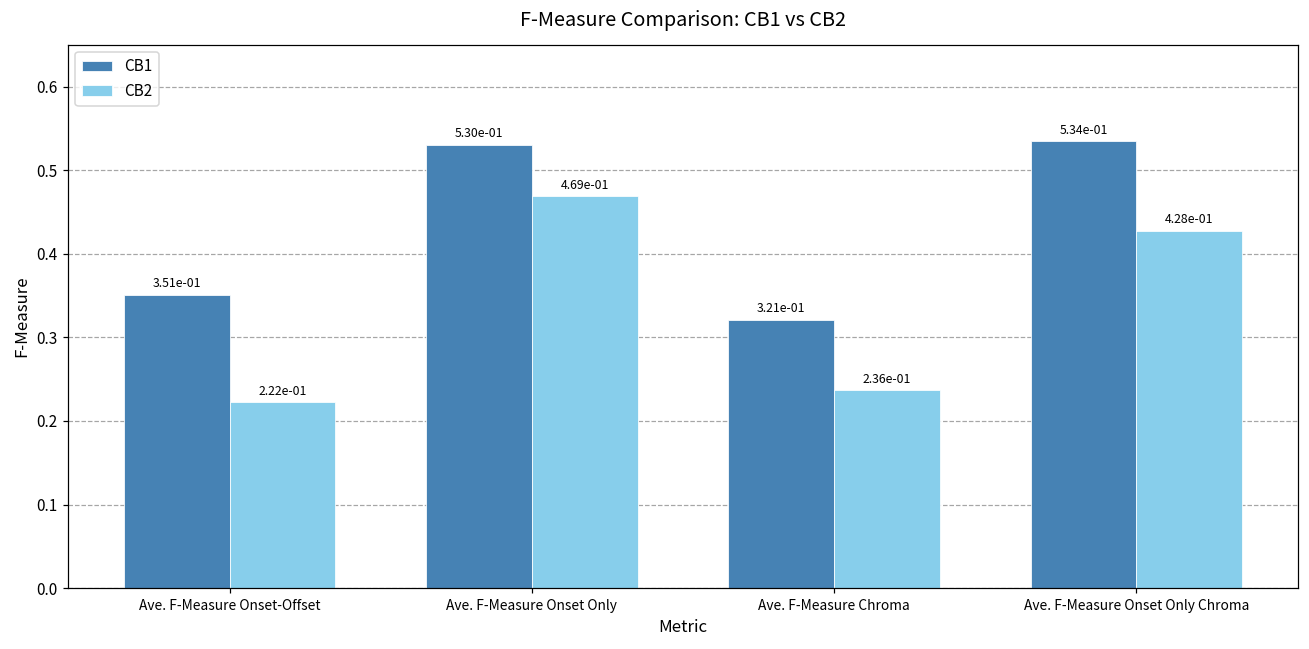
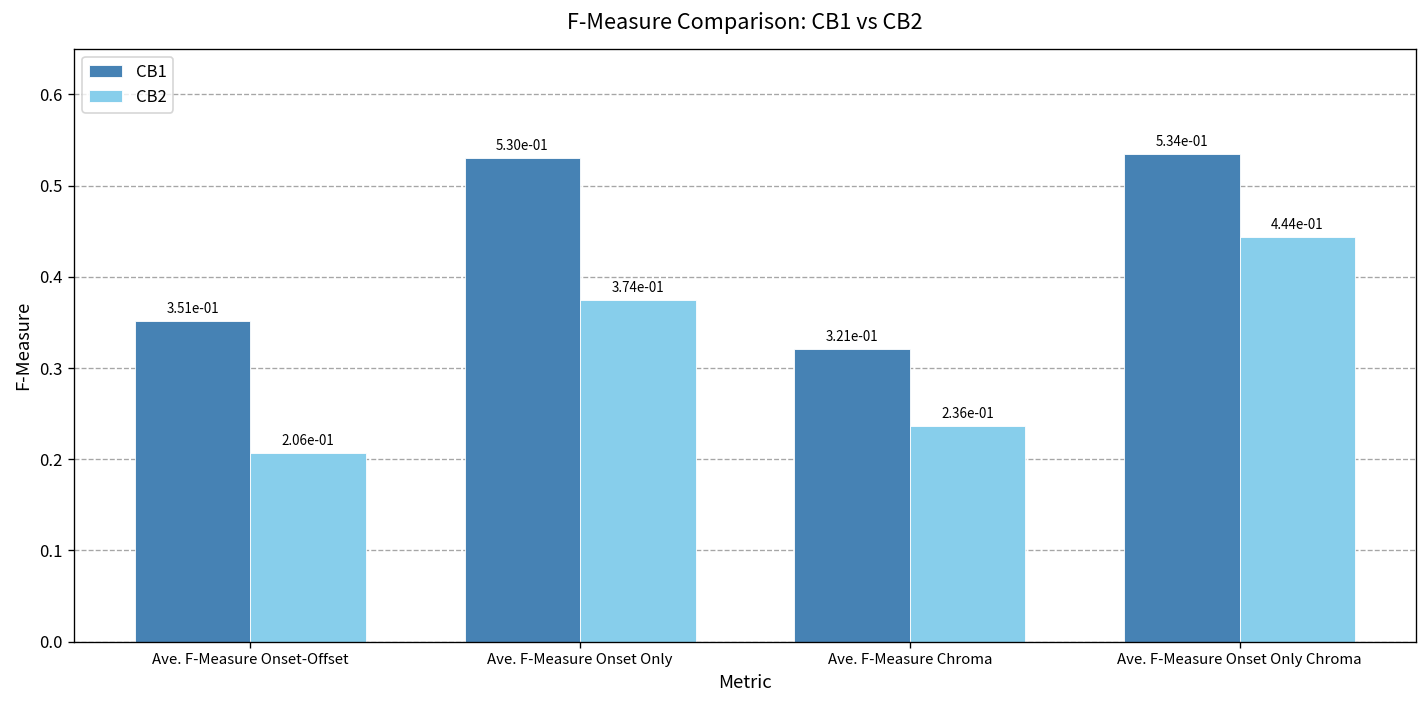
CB2, Ave. F-Measure Onset-Offset: 2.22e-01 -> 2.06e-01
CB2, Ave. F-Measure Onset Only: 4.69e-01 -> 3.74e-01
CB2, Ave. F-Measure Onset Only Chroma: 4.28e-01 -> 4.44e-01
